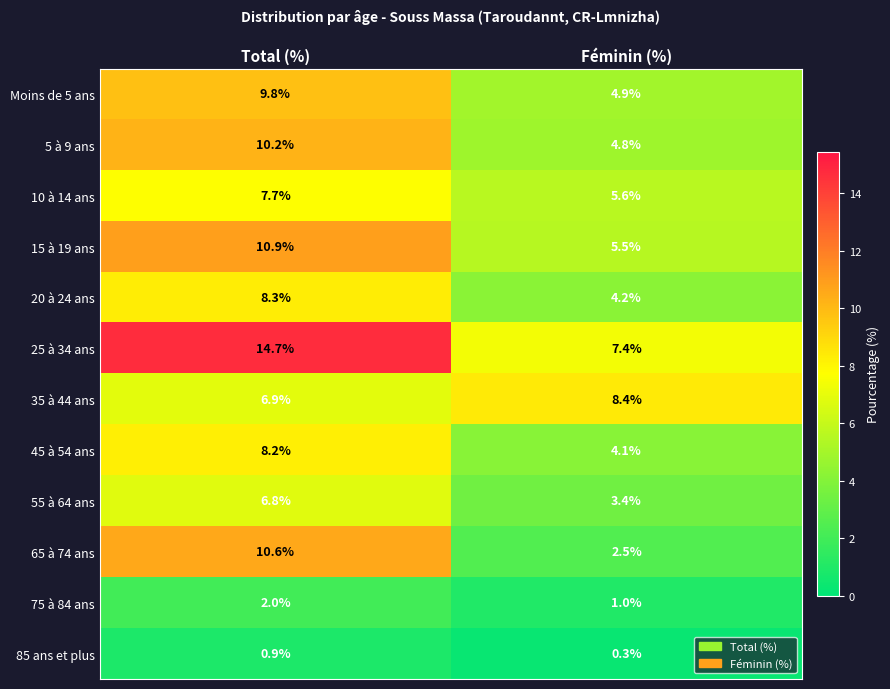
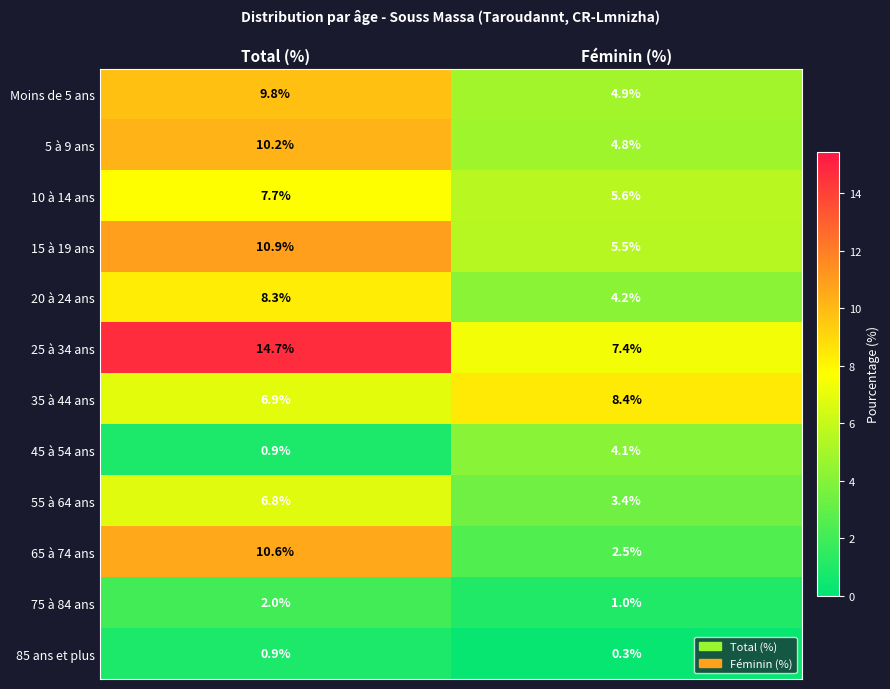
45 à 54 ans, Total (%): 8.2% -> 0.9%
